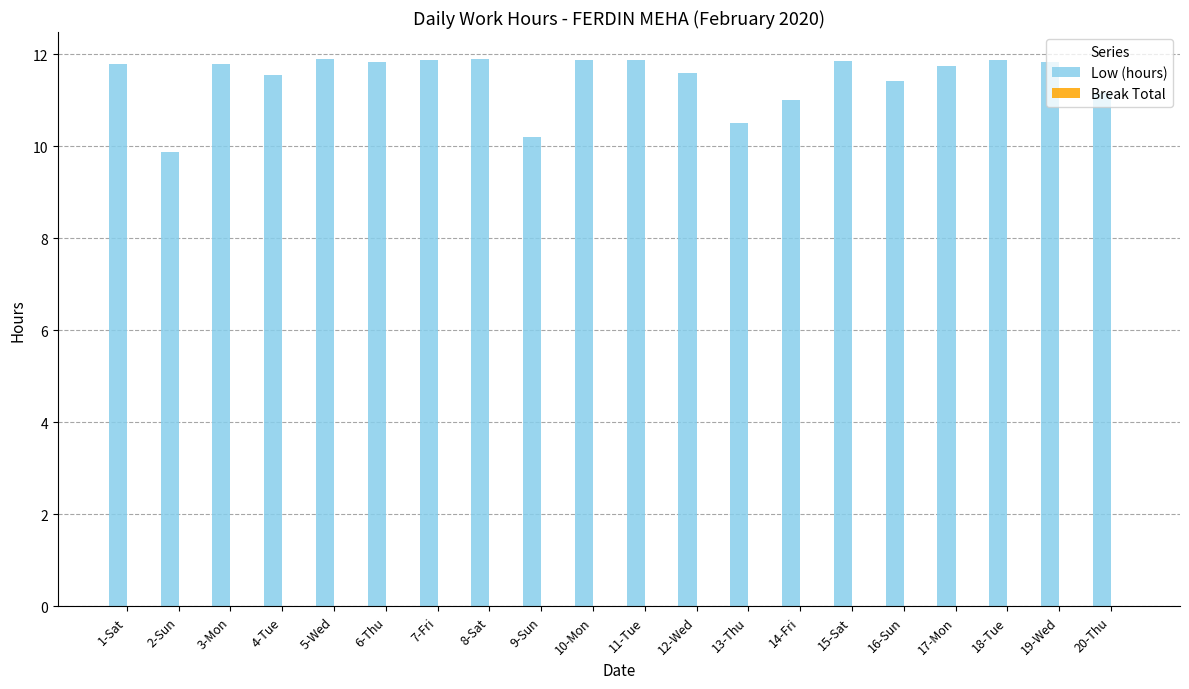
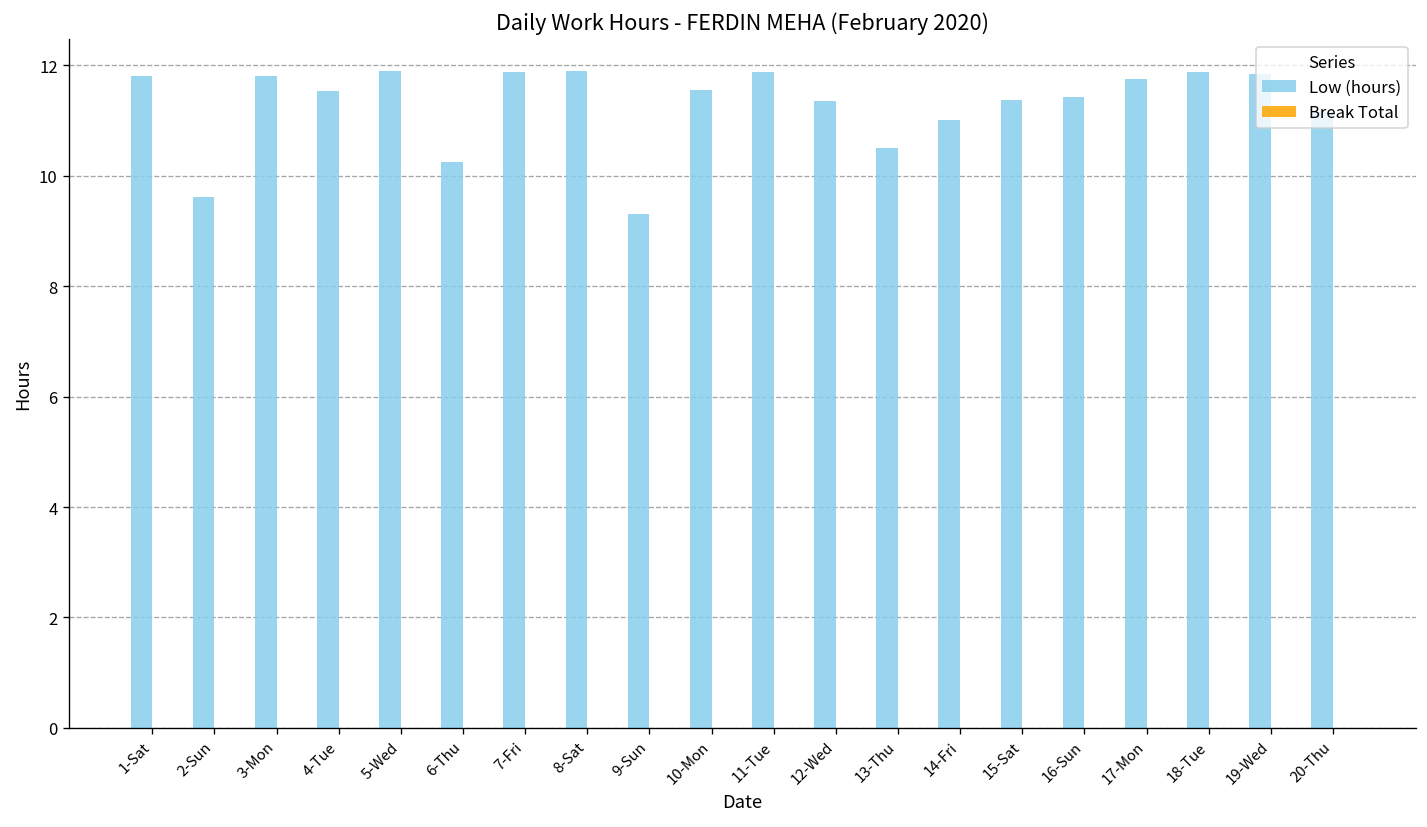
Low (hours), 2-Sun: 9.9 -> 9.6
Low (hours), 6-Thu: 11.8 -> 10.3
Low (hours), 9-Sun: 10.2 -> 9.3
Low (hours), 10-Mon: 11.9 -> 11.6
Low (hours), 12-Wed: 11.6 -> 11.4
Low (hours), 15-Sat: 11.9 -> 11.4
